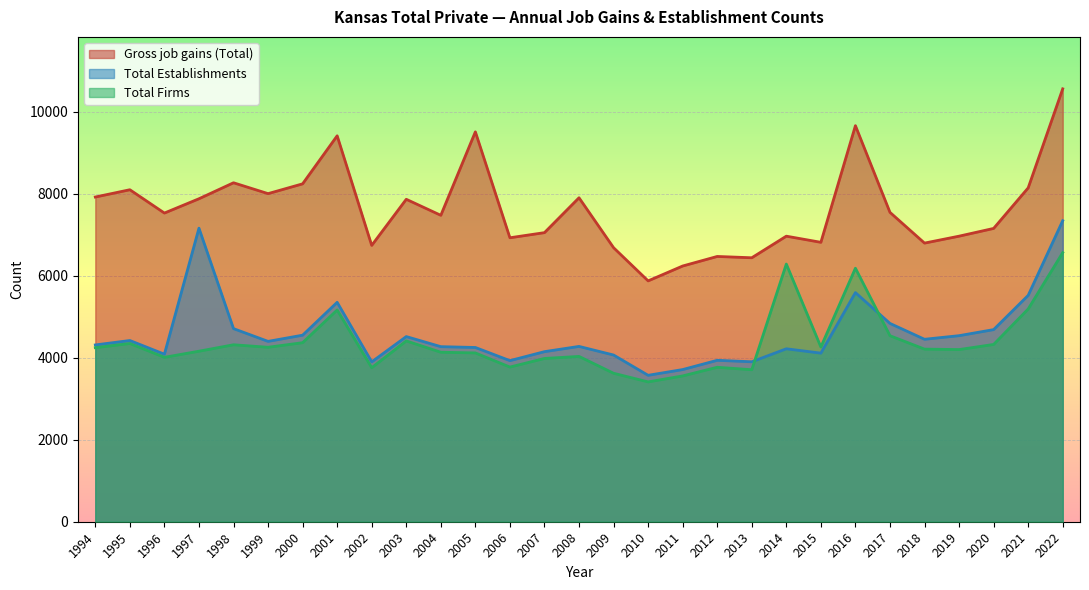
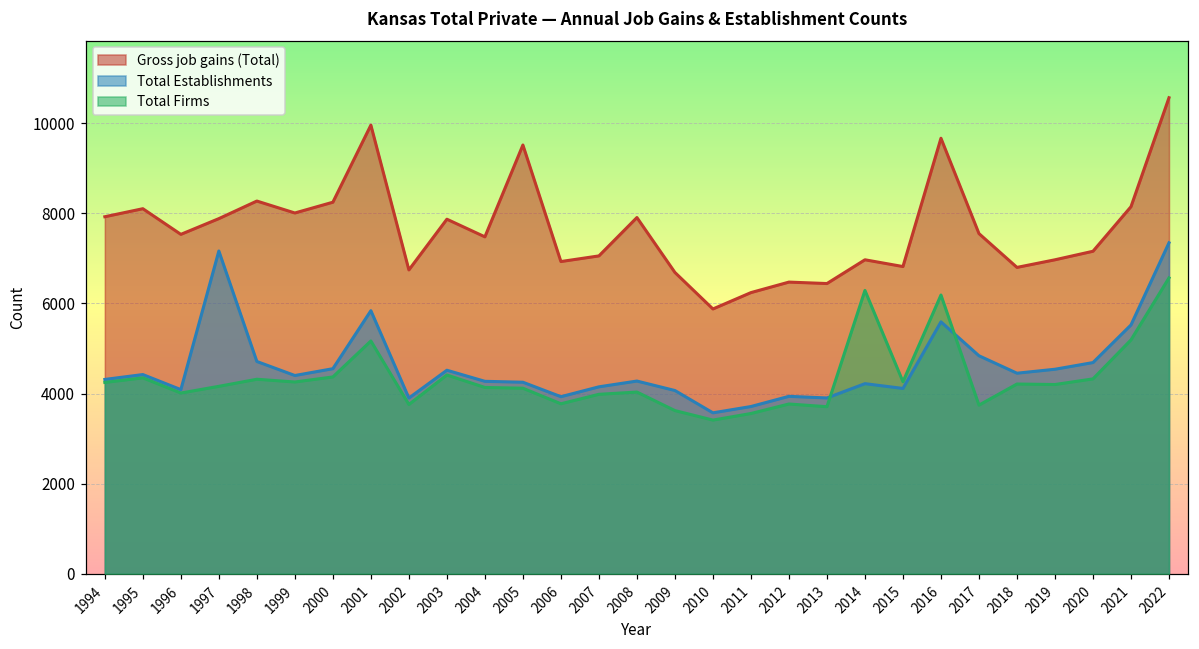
Gross job gains (Total), 2001: 9400 -> 10000
Total Establishments, 2001: 5400 -> 5800
Total Firms, 2017: 4500 -> 3700
